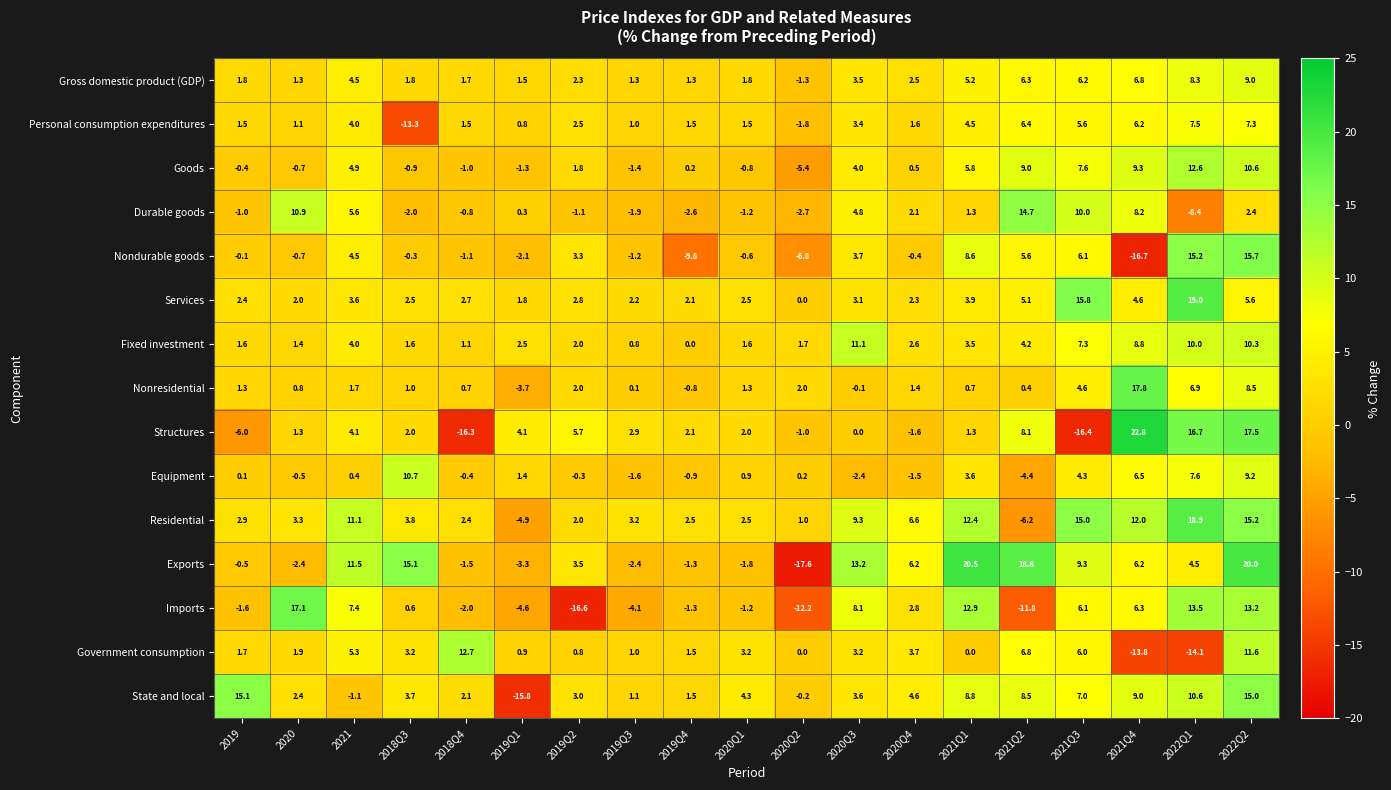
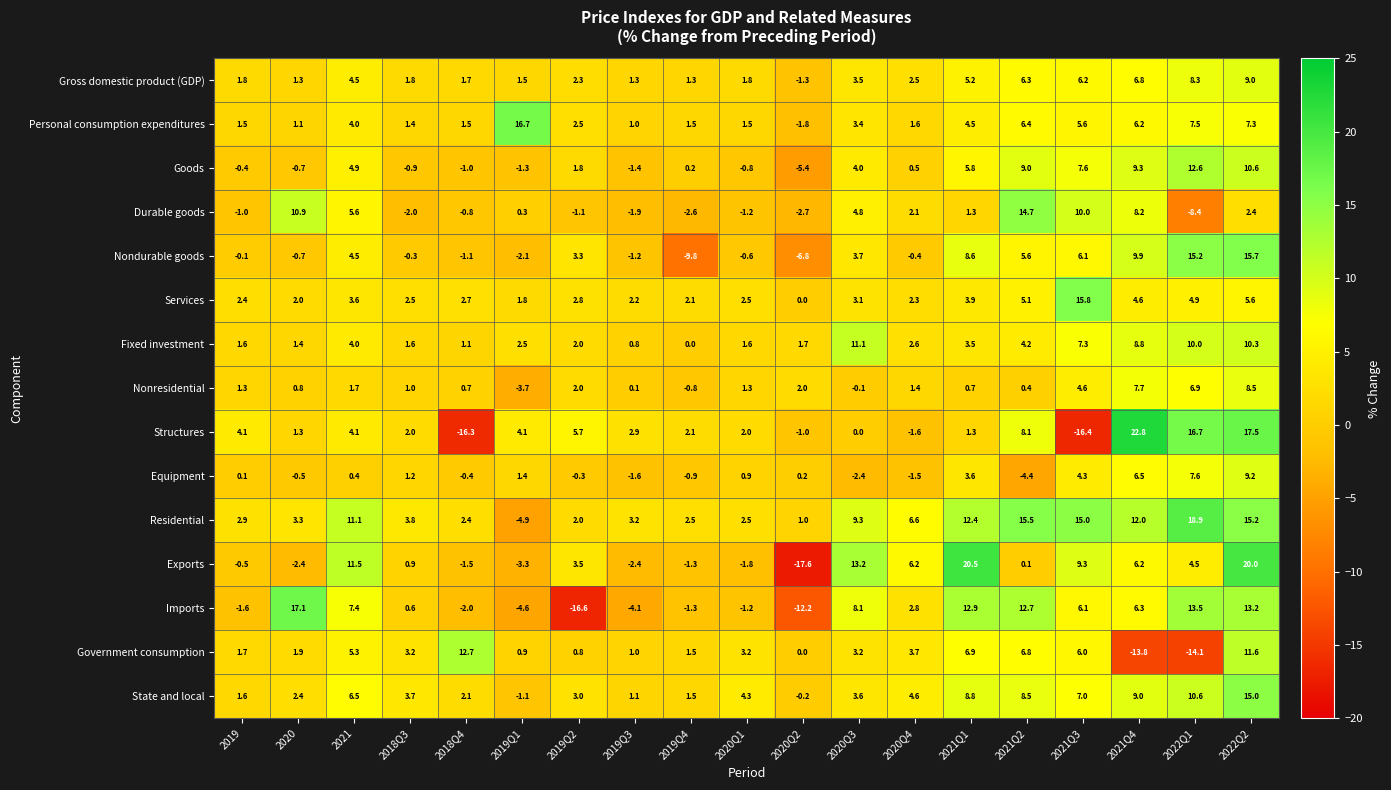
Personal consumption expenditures, 2018Q3: -13.3 -> 1.4
Personal consumption expenditures, 2019Q1: 0.8 -> 16.7
Nondurable goods, 2021Q4: -16.7 -> 9.9
Services, 2022Q1: 19.0 -> 4.9
Nonresidential, 2021Q4: 17.8 -> 7.7
Structures, 2019: -6.0 -> 4.1
Equipment, 2018Q3: 10.7 -> 1.2
Residential, 2021Q2: -6.2 -> 15.5
Exports, 2018Q3: 15.1 -> 0.9
Exports, 2021Q2: 18.6 -> 0.1
Imports, 2021Q2: -11.8 -> 12.7
Government consumption, 2021Q1: 0.0 -> 6.9
State and local, 2019: 15.1 -> 1.6
State and local, 2021: -1.1 -> 6.5
State and local, 2019Q1: -15.8 -> -1.1
